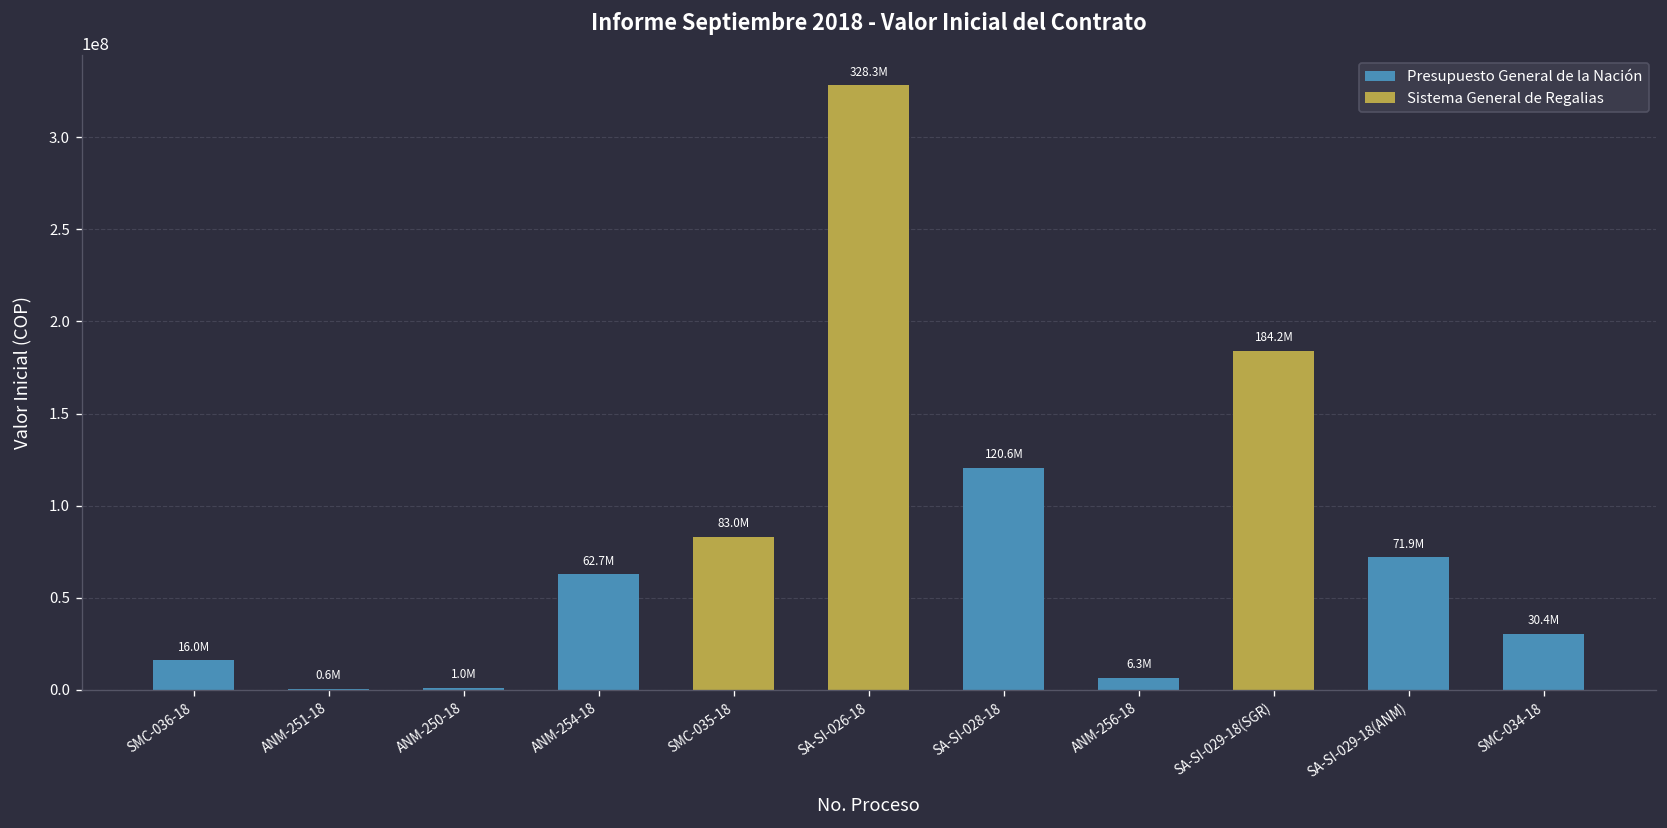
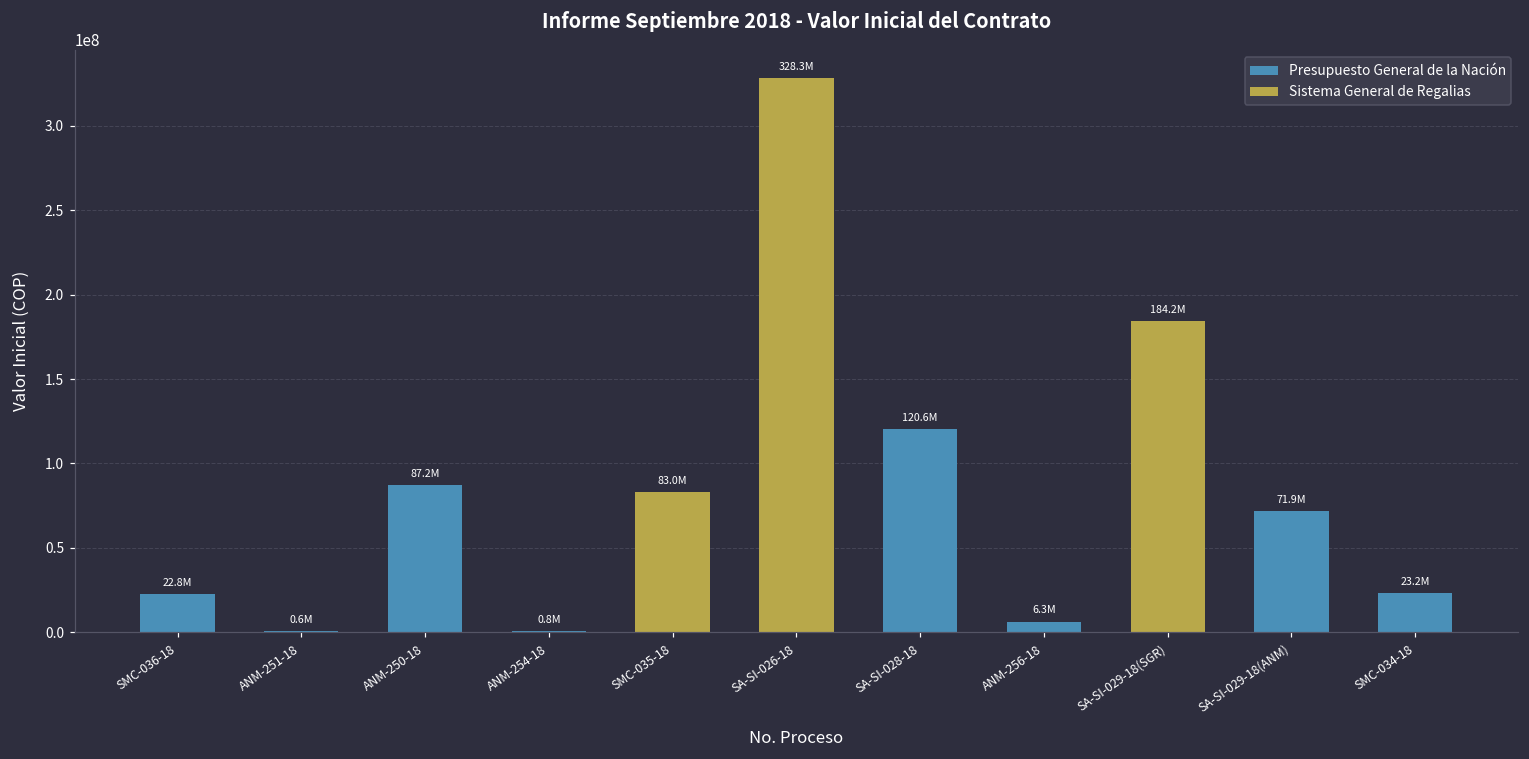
Presupuesto General de la Nación, SMC-036-18: 16.0M -> 22.8M
Presupuesto General de la Nación, ANM-250-18: 1.0M -> 87.2M
Presupuesto General de la Nación, ANM-254-18: 62.7M -> 0.8M
Presupuesto General de la Nación, SMC-034-18: 30.4M -> 23.2M
